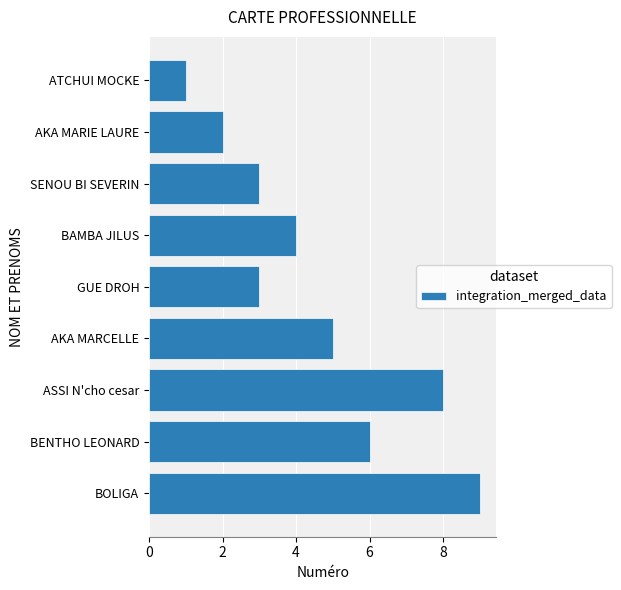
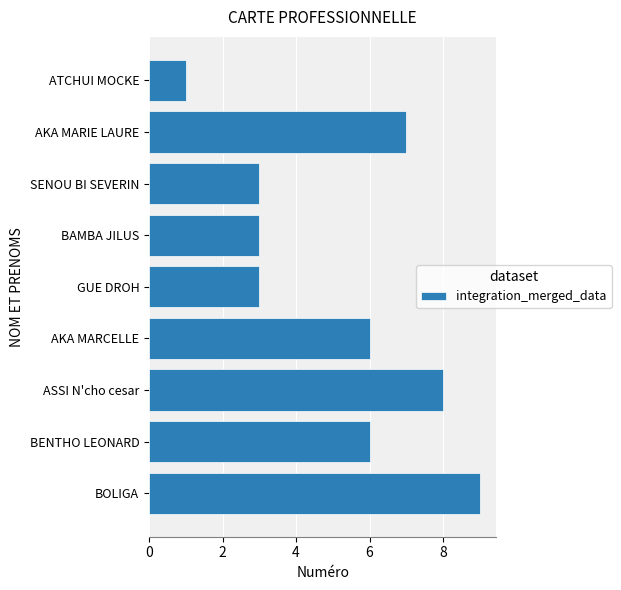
AKA MARIE LAURE: 2 -> 7
BAMBA JILUS: 4 -> 3
AKA MARCELLE: 5 -> 6
